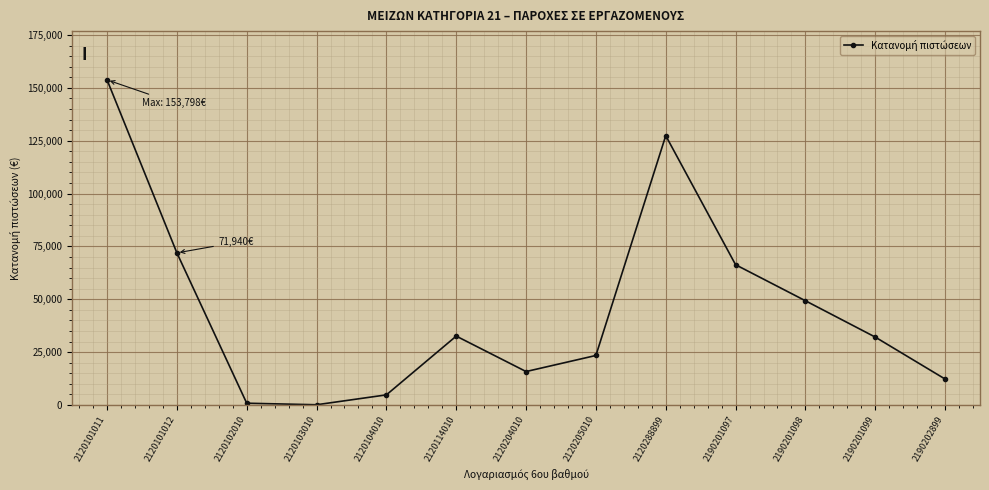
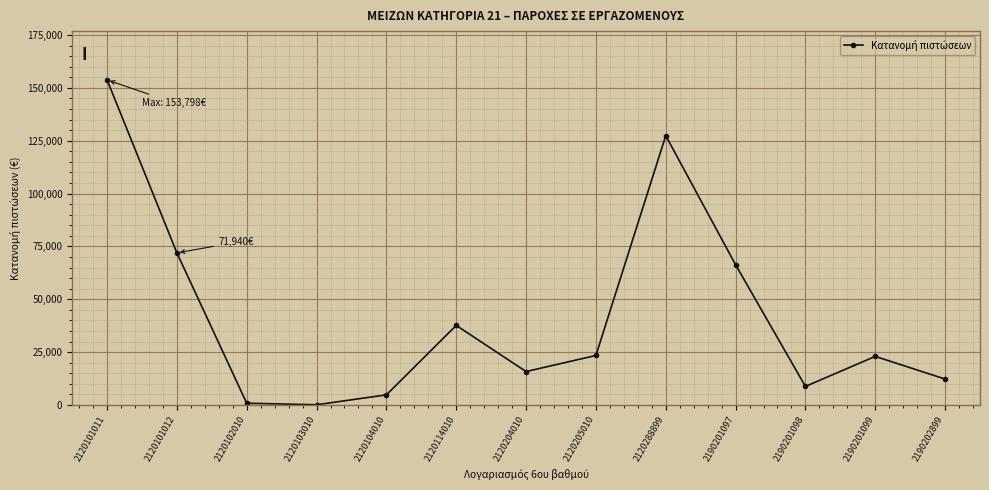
2120114010: 33,000 -> 38,000
2190201098: 49,000 -> 9,000
2190201099: 32,000 -> 23,000
